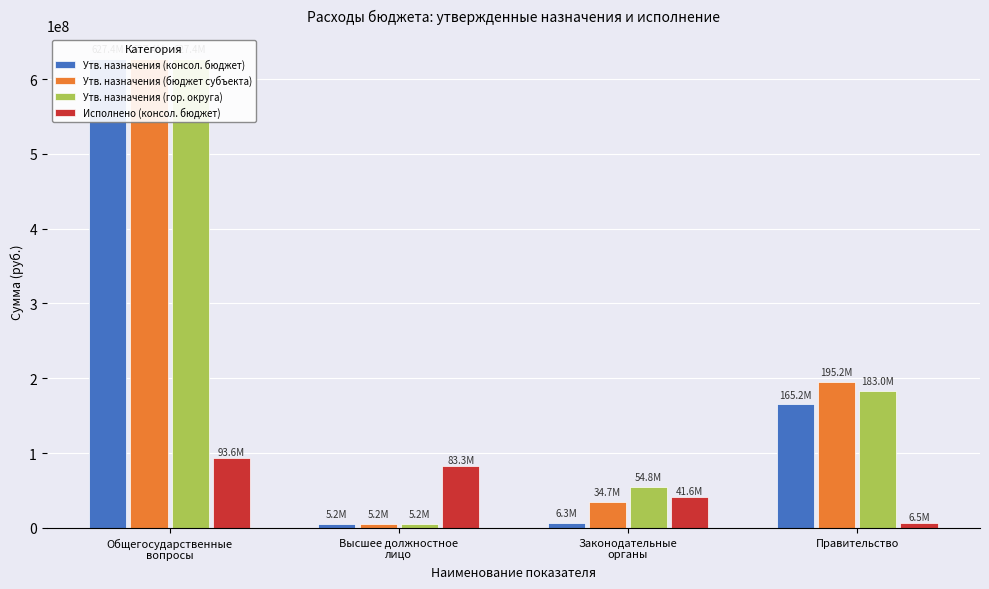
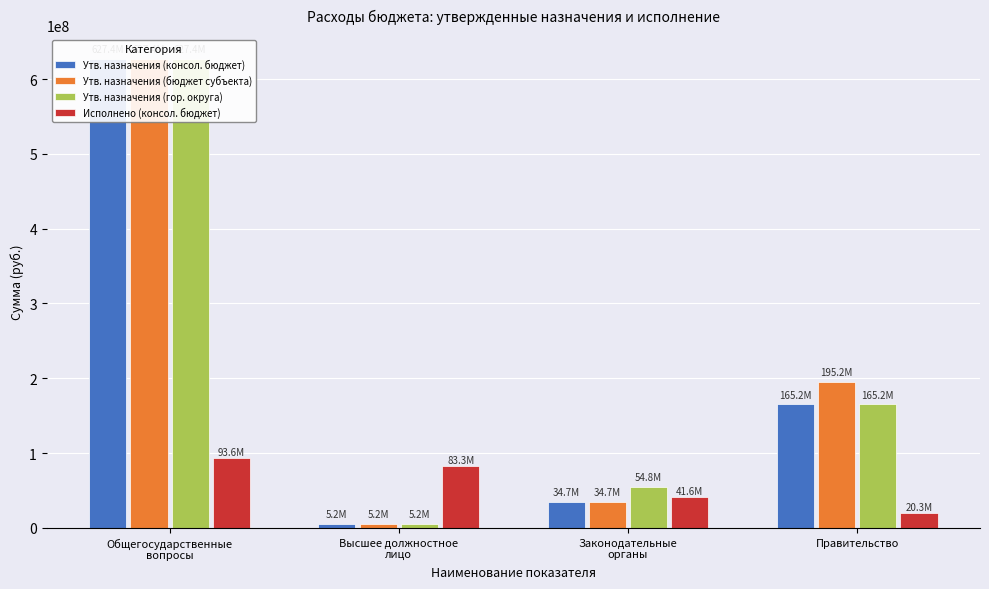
Утв. назначения (консол. бюджет), Законодательные органы: 6.3M -> 34.7M
Утв. назначения (гор. округа), Правительство: 183.0M -> 165.2M
Исполнено (консол. бюджет), Правительство: 6.5M -> 20.3M
